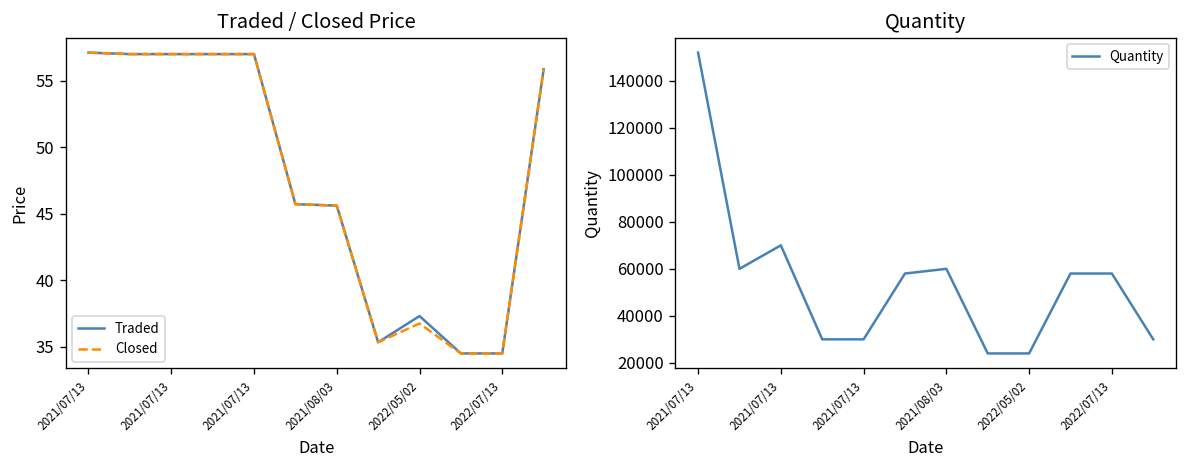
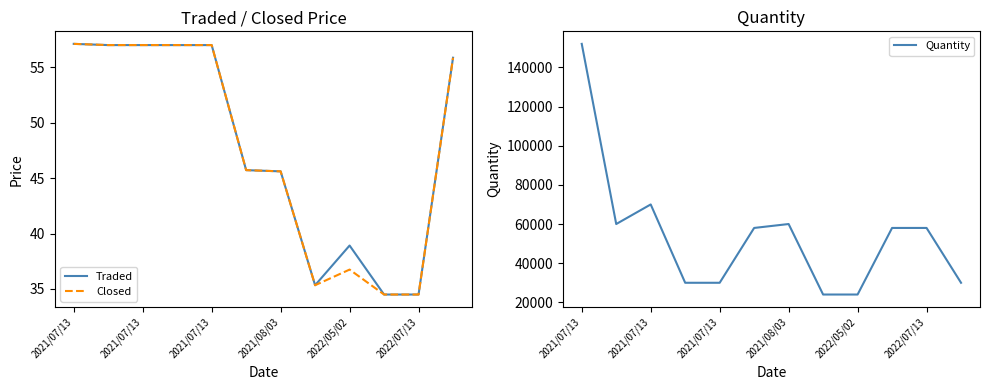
Traded / Closed Price, Traded, 2022/05/02: 37.3 -> 38.9
